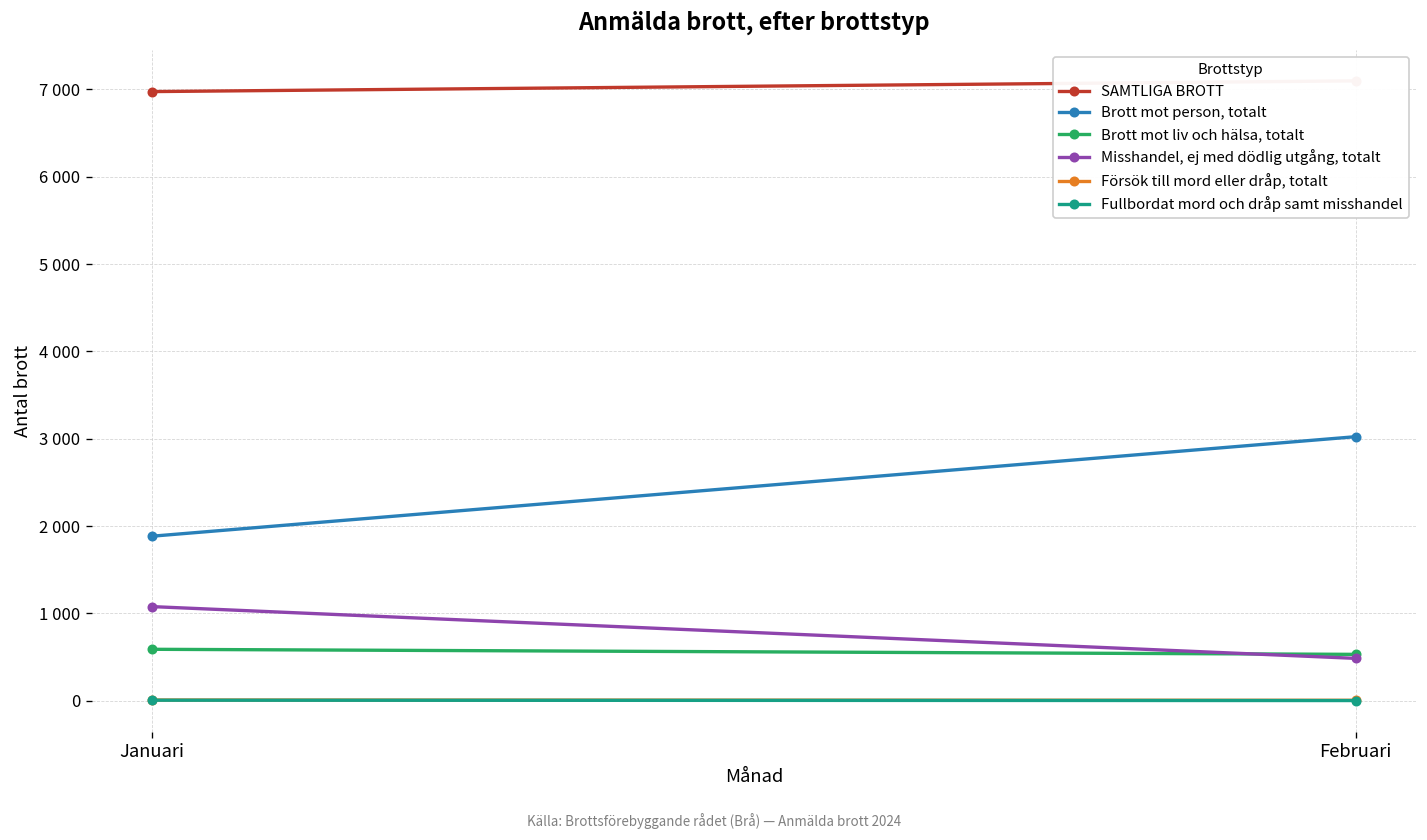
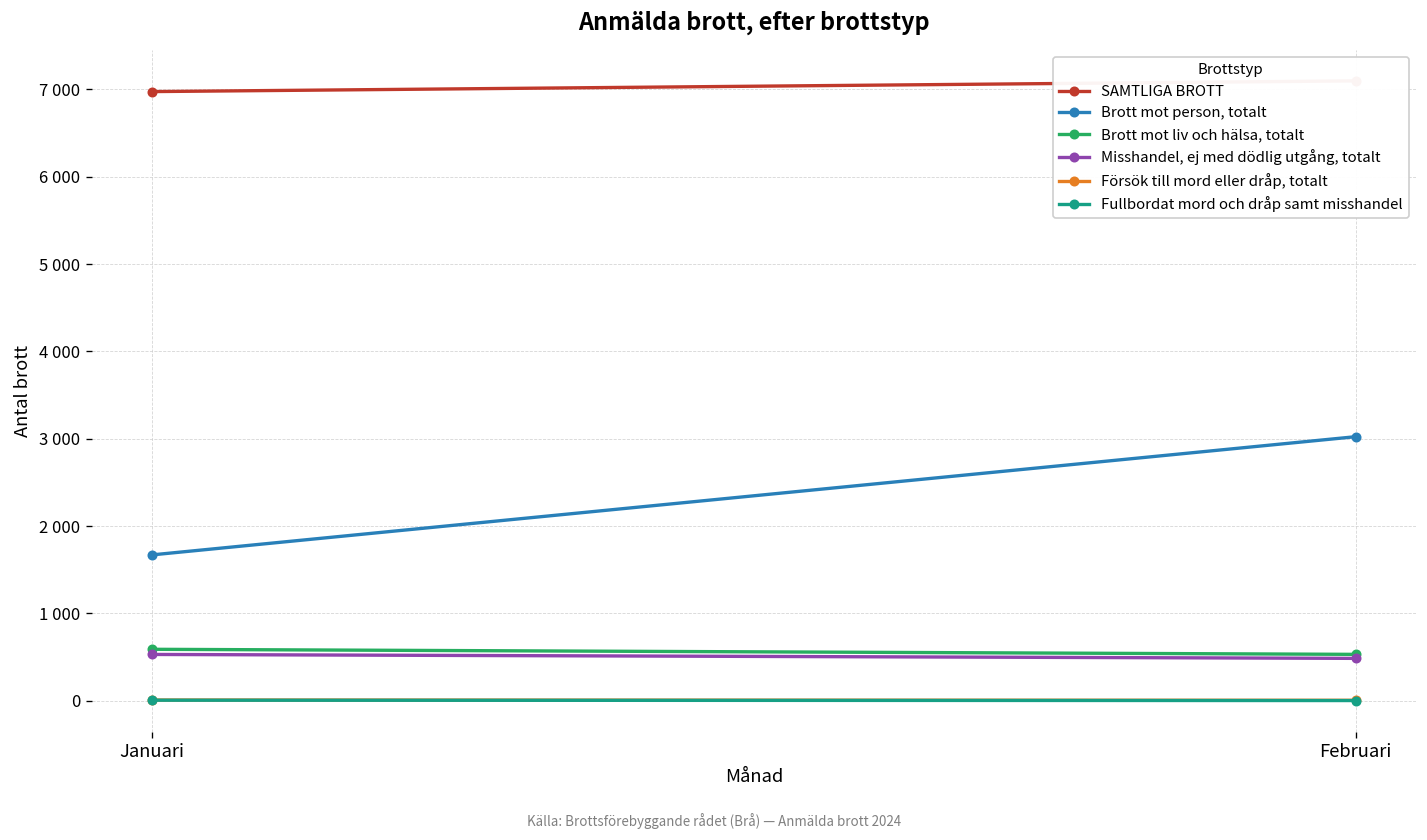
Brott mot person, totalt, Januari: 1900 -> 1700
Misshandel, ej med dödlig utgång, totalt, Januari: 1100 -> 500
